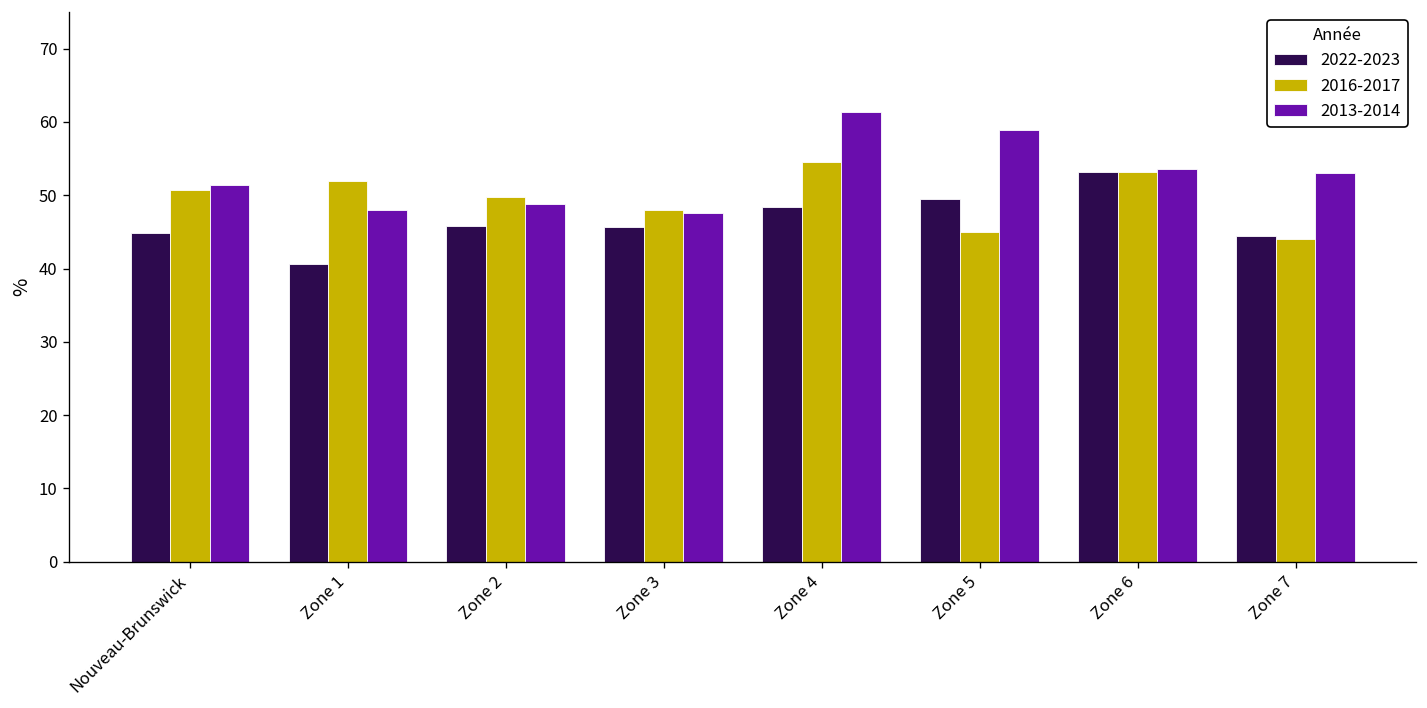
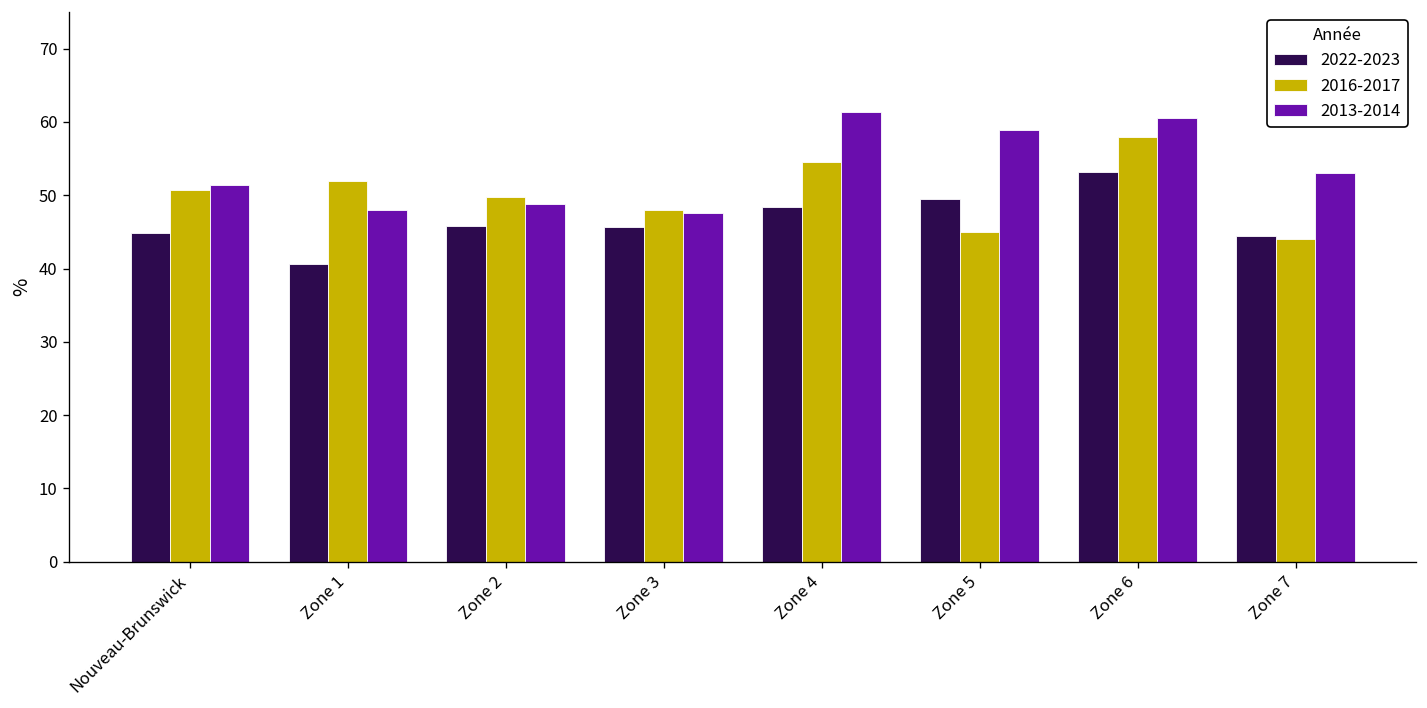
2016-2017, Zone 6: 53 -> 58
2013-2014, Zone 6: 54 -> 61
